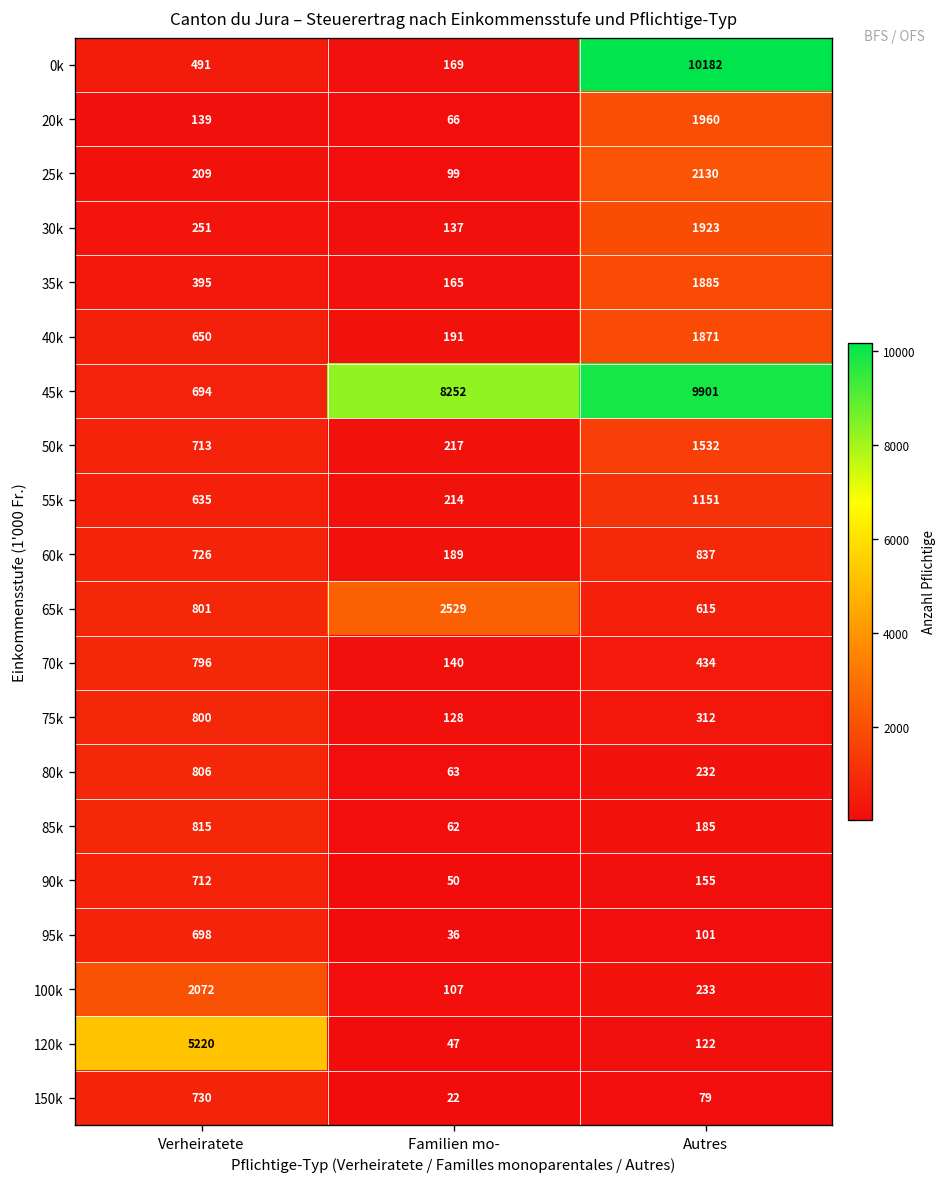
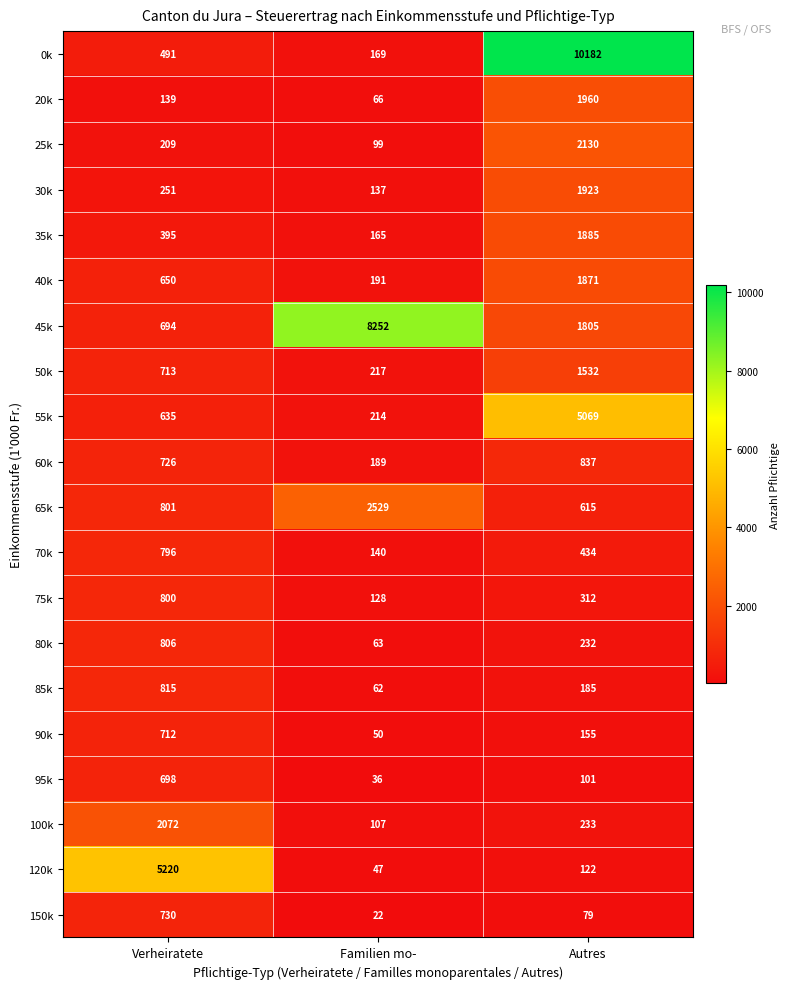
45k, Autres: 9901 -> 1805
55k, Autres: 1151 -> 5069
